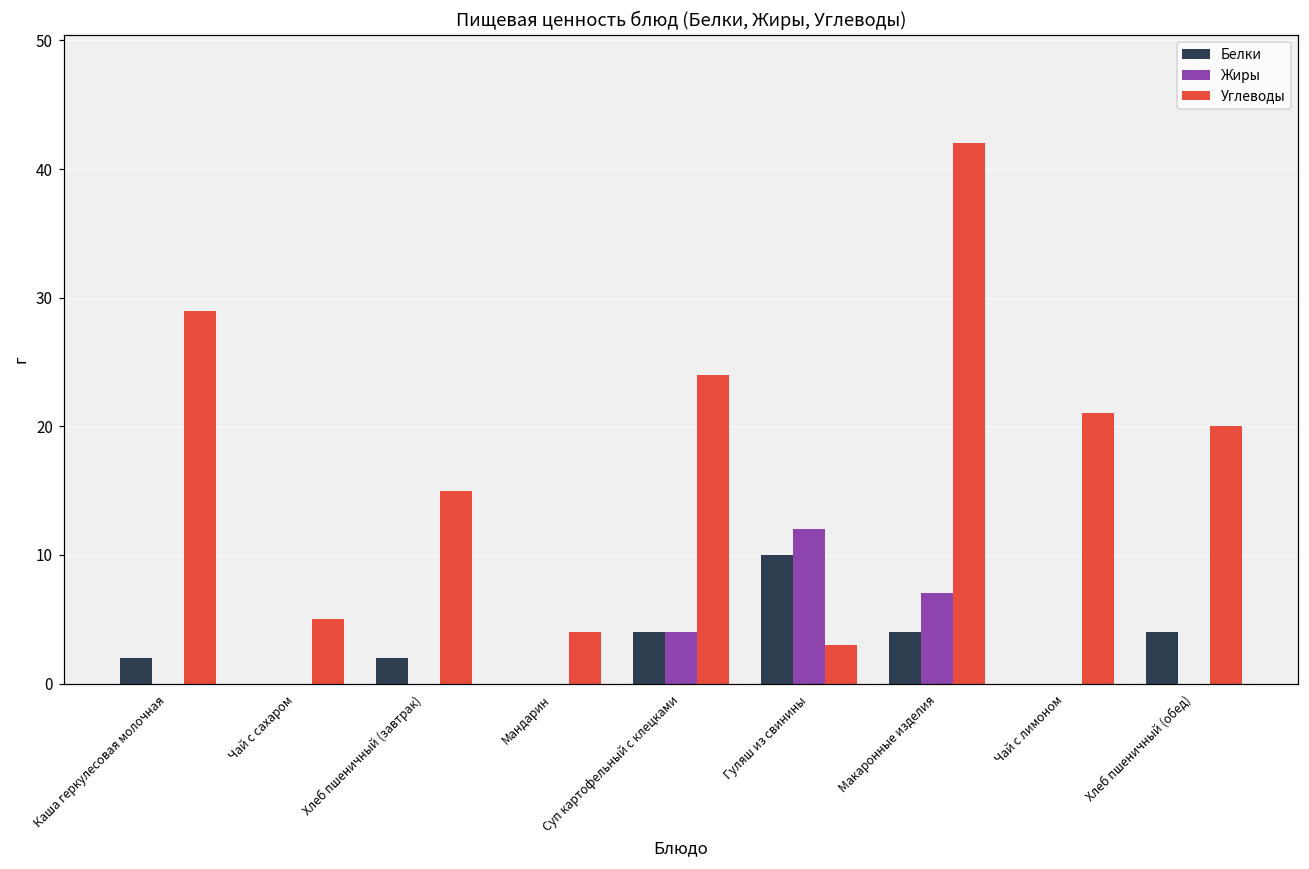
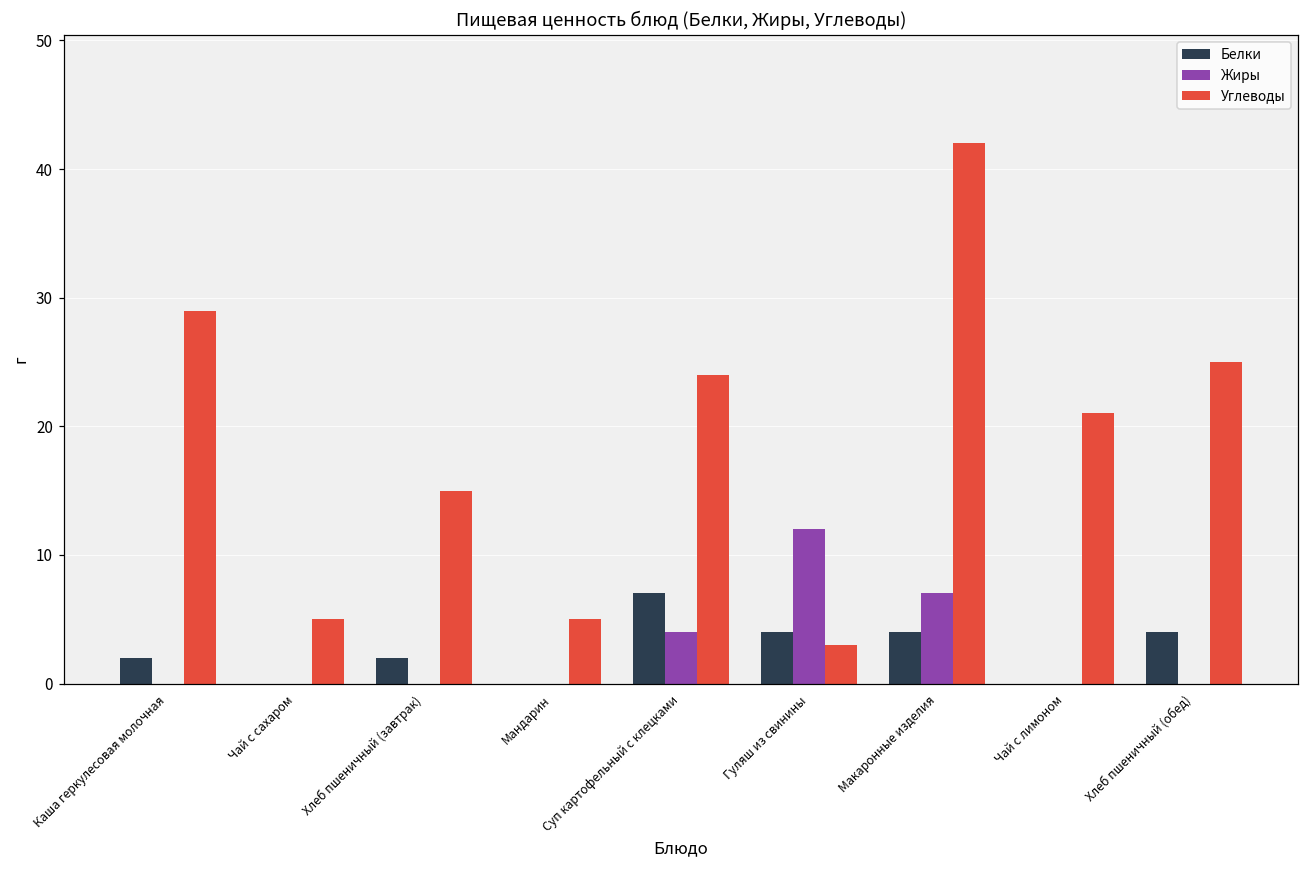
Углеводы, Мандарин: 4 -> 5
Белки, Суп картофельный с клецками: 4 -> 7
Белки, Гуляш из свинины: 10 -> 4
Углеводы, Хлеб пшеничный (обед): 20 -> 25
